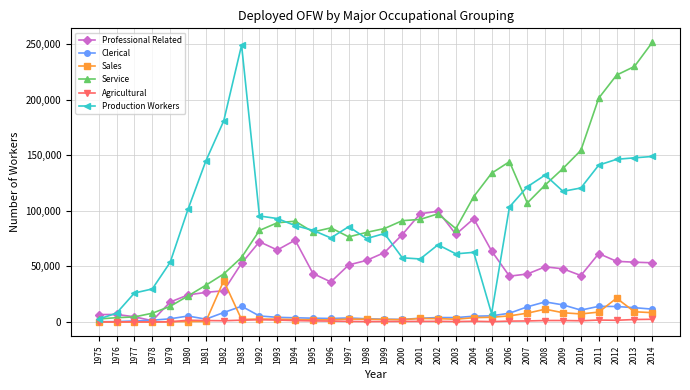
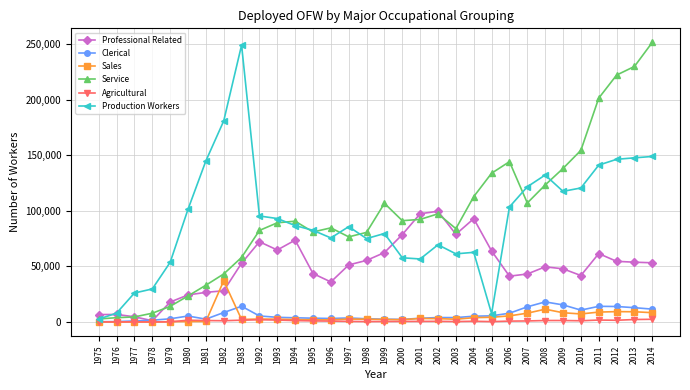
Service, 1999: 84,000 -> 107,000
Sales, 2012: 21,000 -> 9,000
